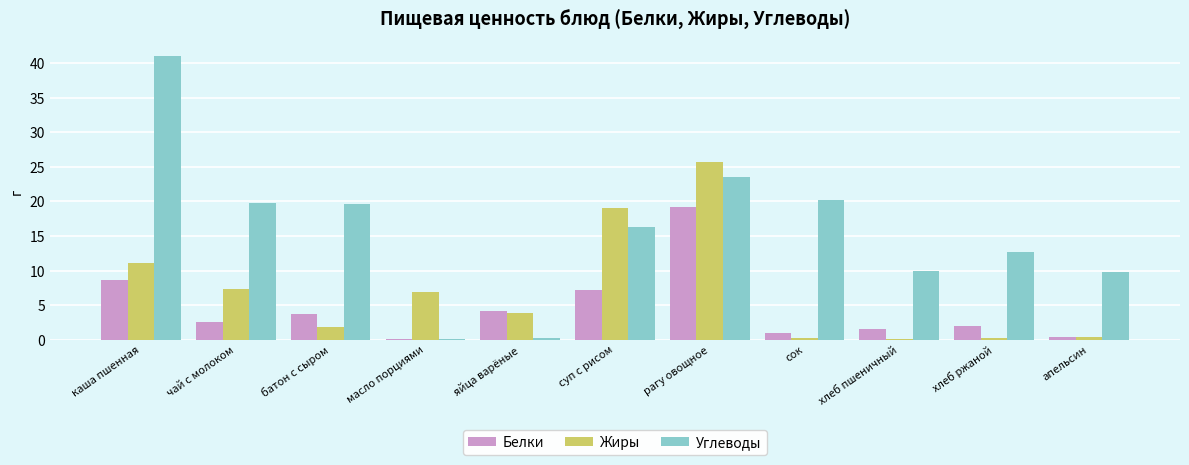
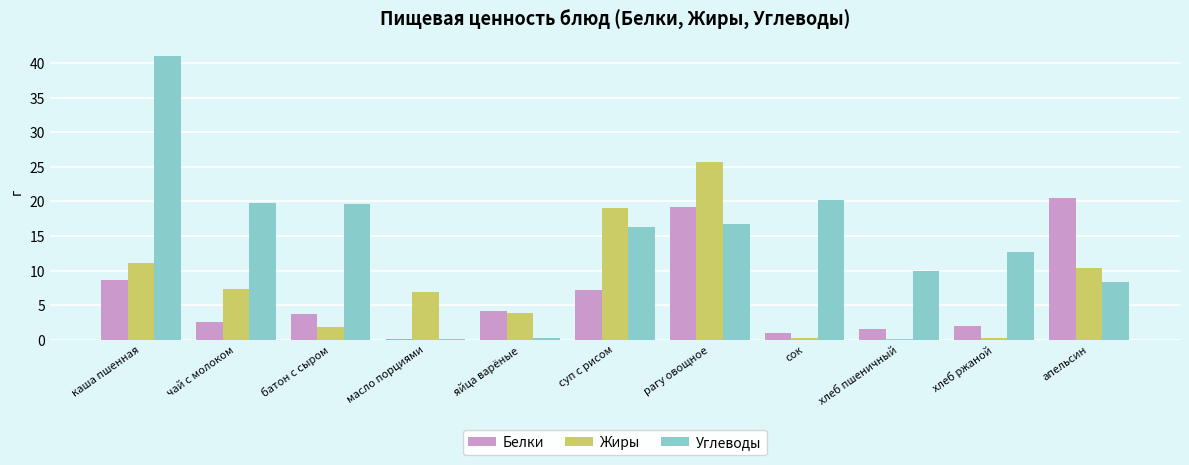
Углеводы, рагу овощное: 24 -> 17
Белки, апельсин: 0 -> 21
Жиры, апельсин: 0 -> 10
Углеводы, апельсин: 10 -> 8
